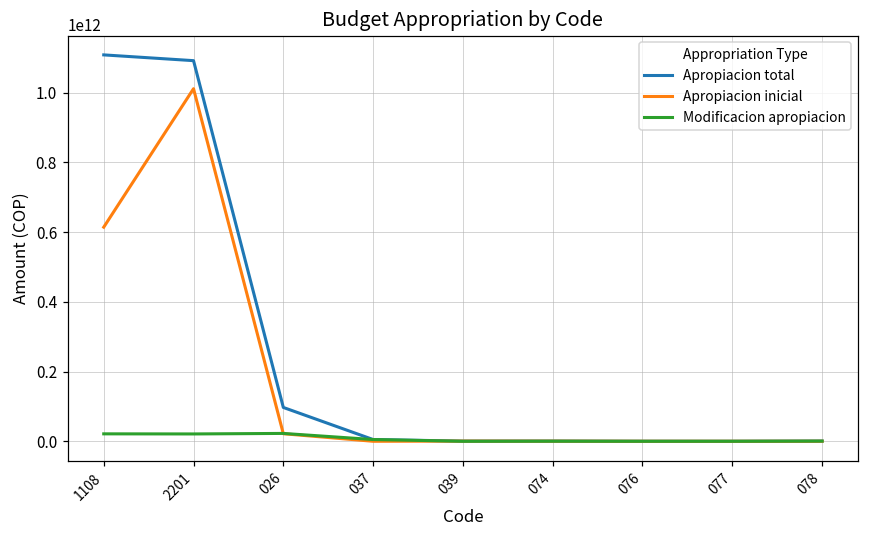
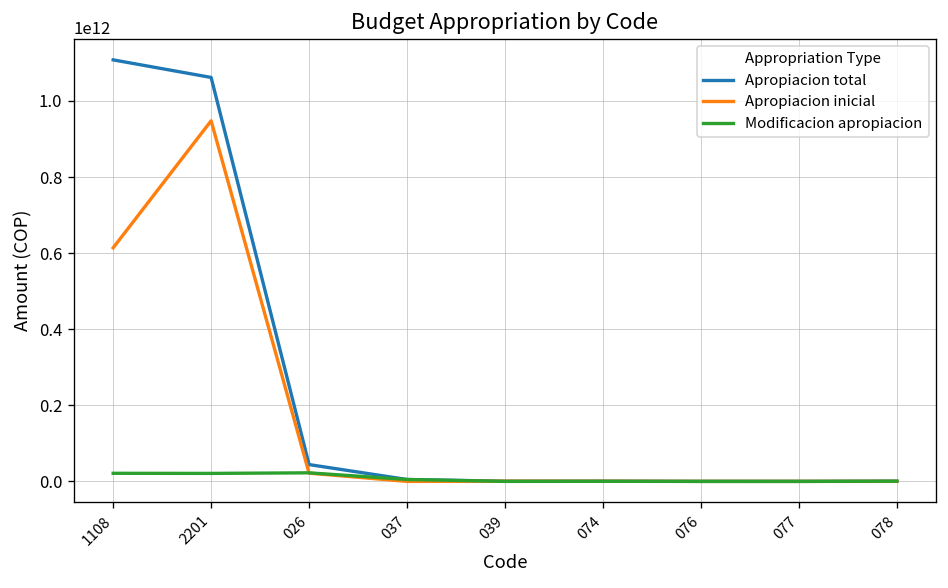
Apropiacion total, 2201: 1090000000000 -> 1060000000000
Apropiacion inicial, 2201: 1010000000000 -> 950000000000
Apropiacion total, 026: 100000000000 -> 40000000000
